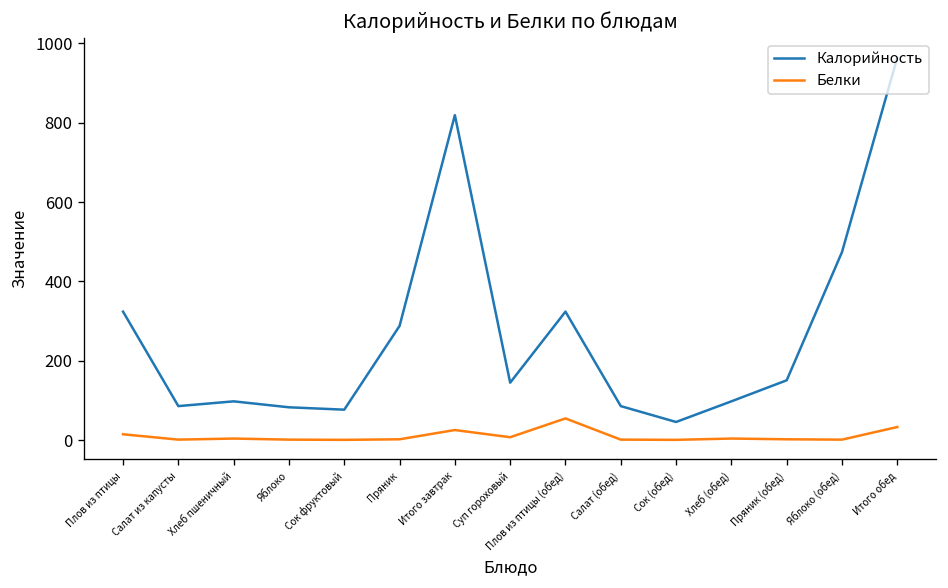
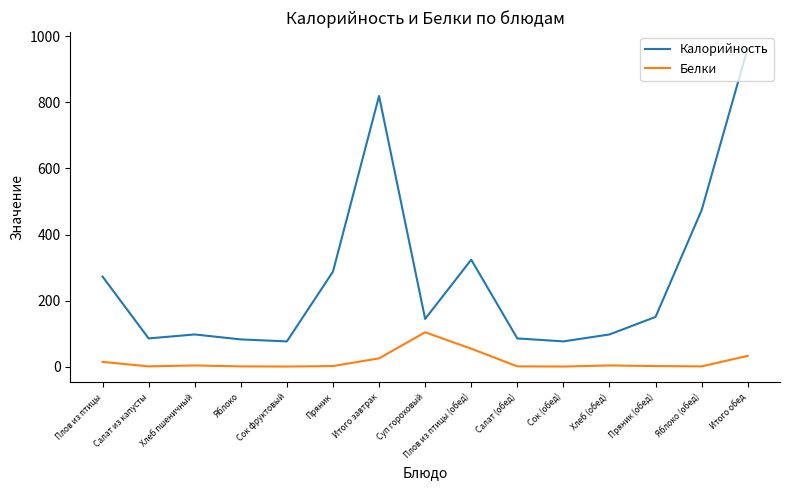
Калорийность, Плов из птицы: 320 -> 270
Белки, Суп гороховый: 10 -> 100
Калорийность, Сок (обед): 50 -> 80
